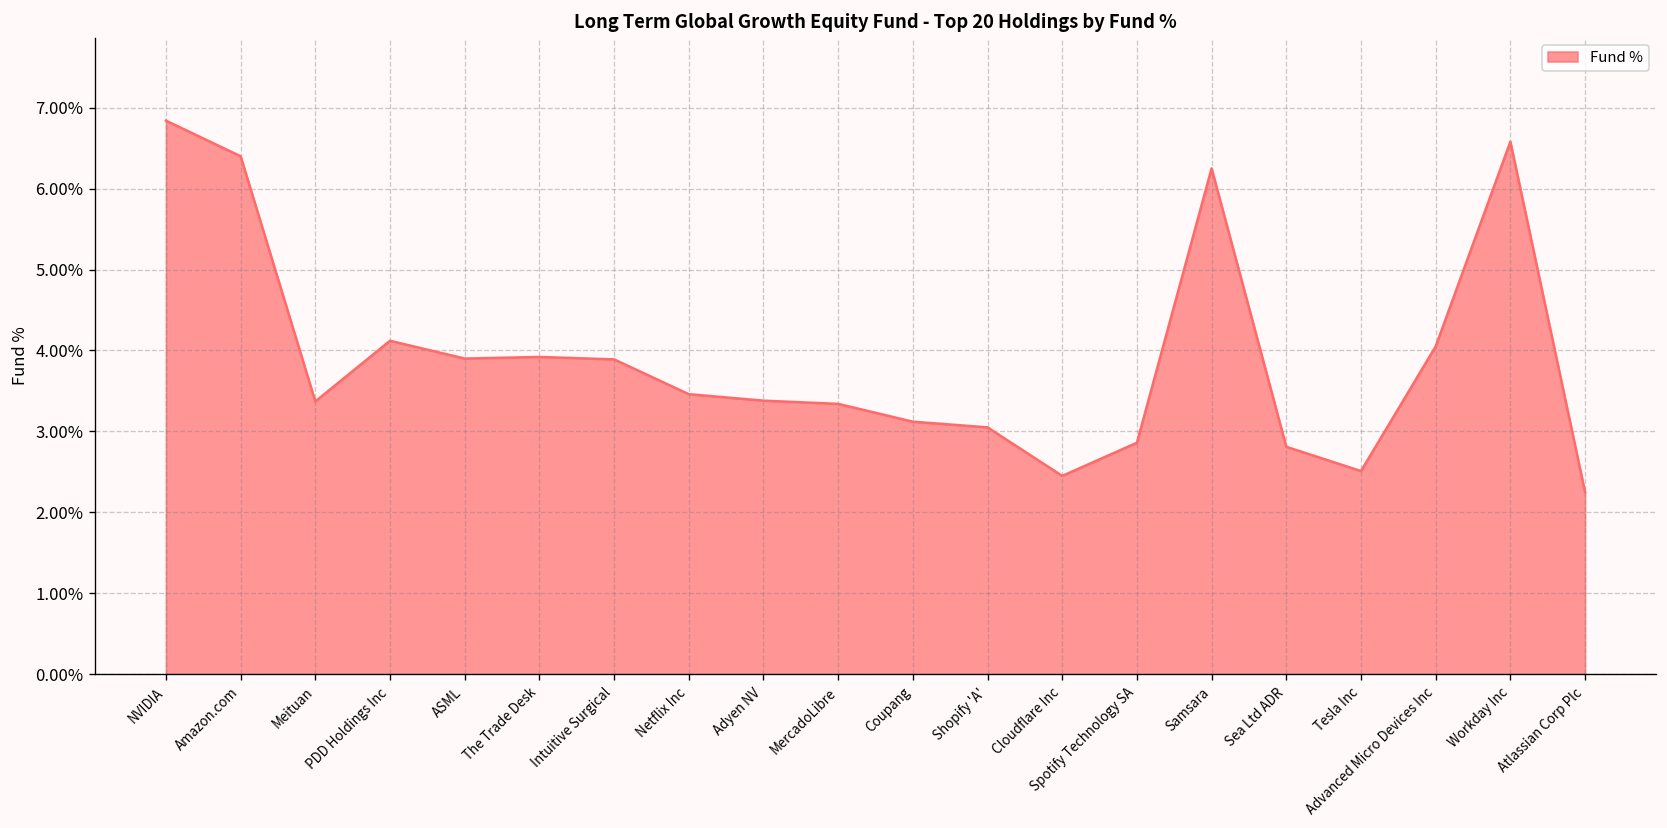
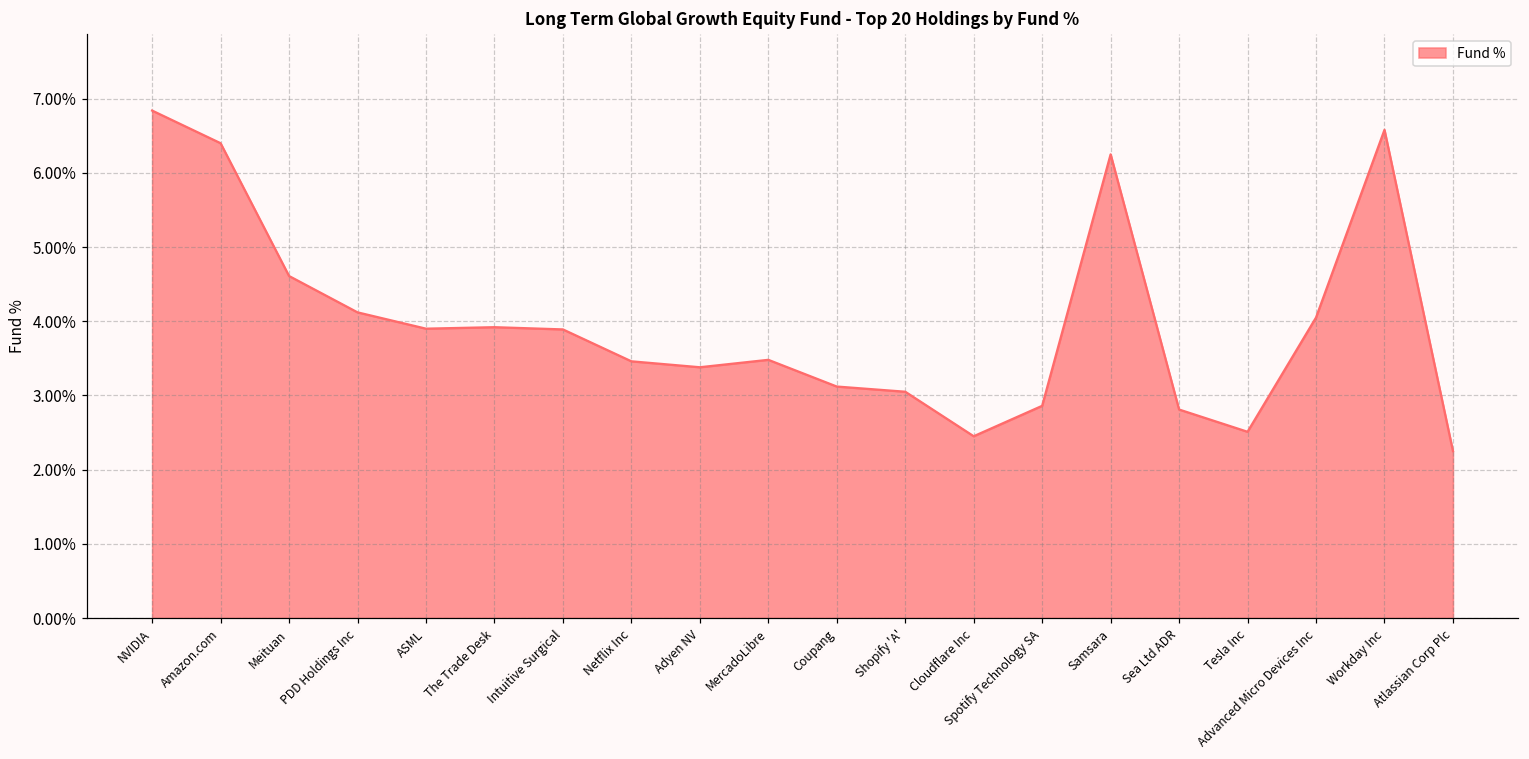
Meituan: 3.4% -> 4.6%
MercadoLibre: 3.3% -> 3.5%
